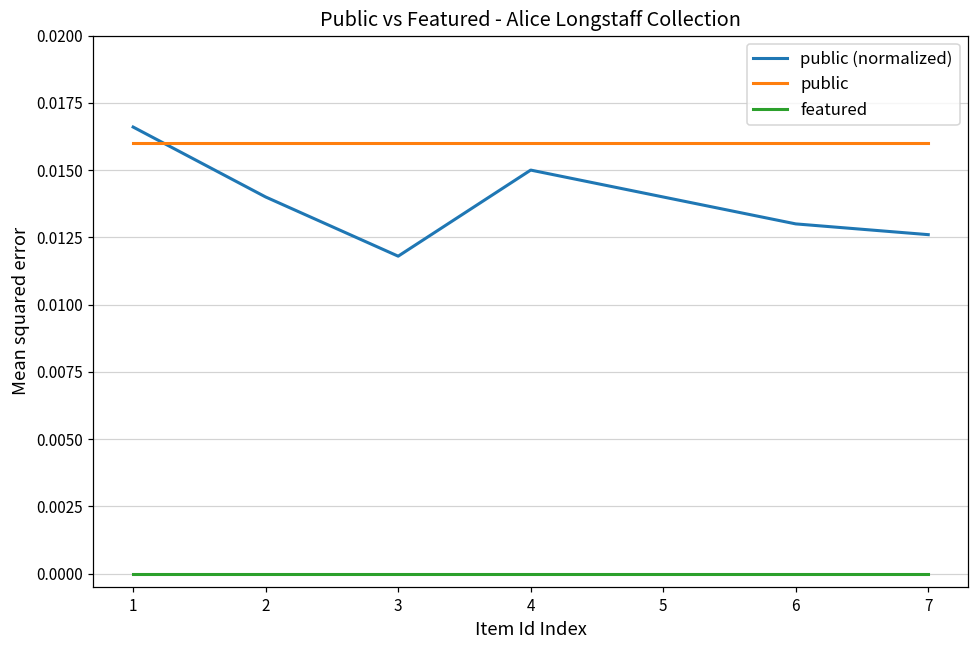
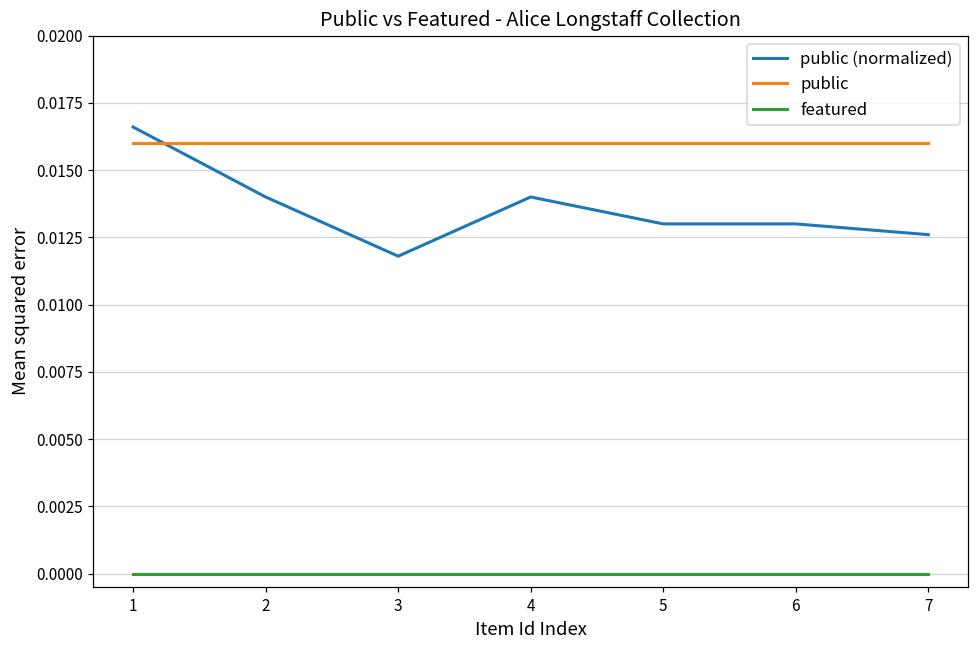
public (normalized), 4: 0.015 -> 0.014
public (normalized), 5: 0.014 -> 0.013
